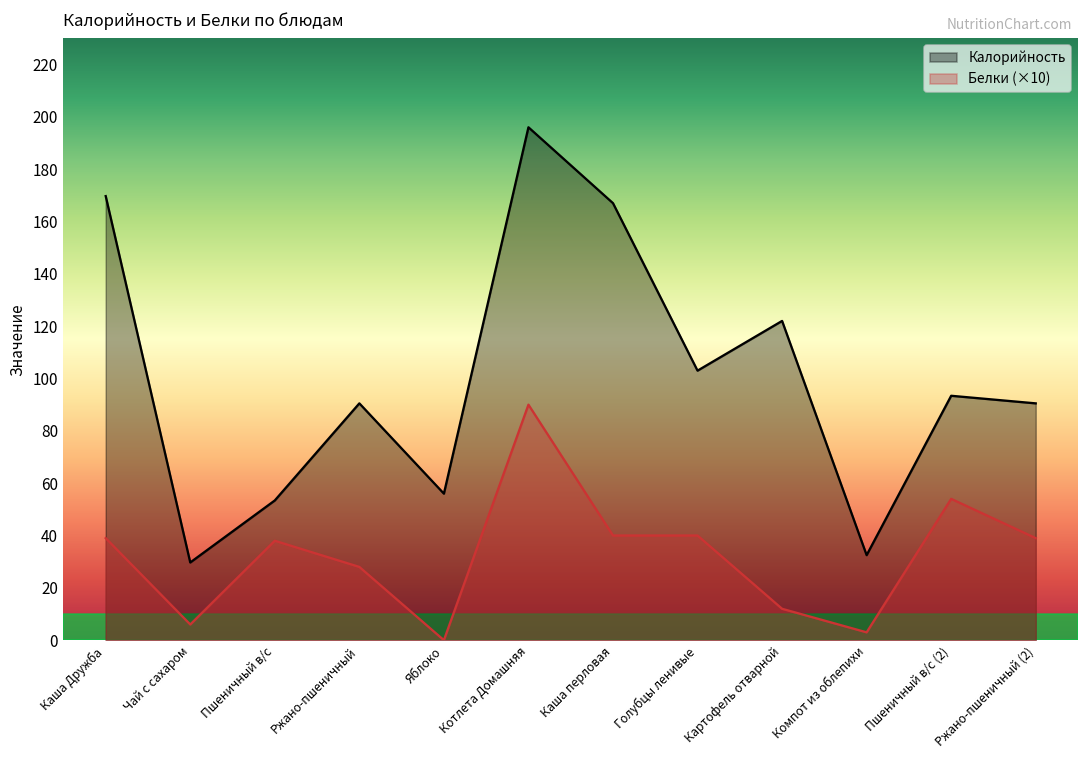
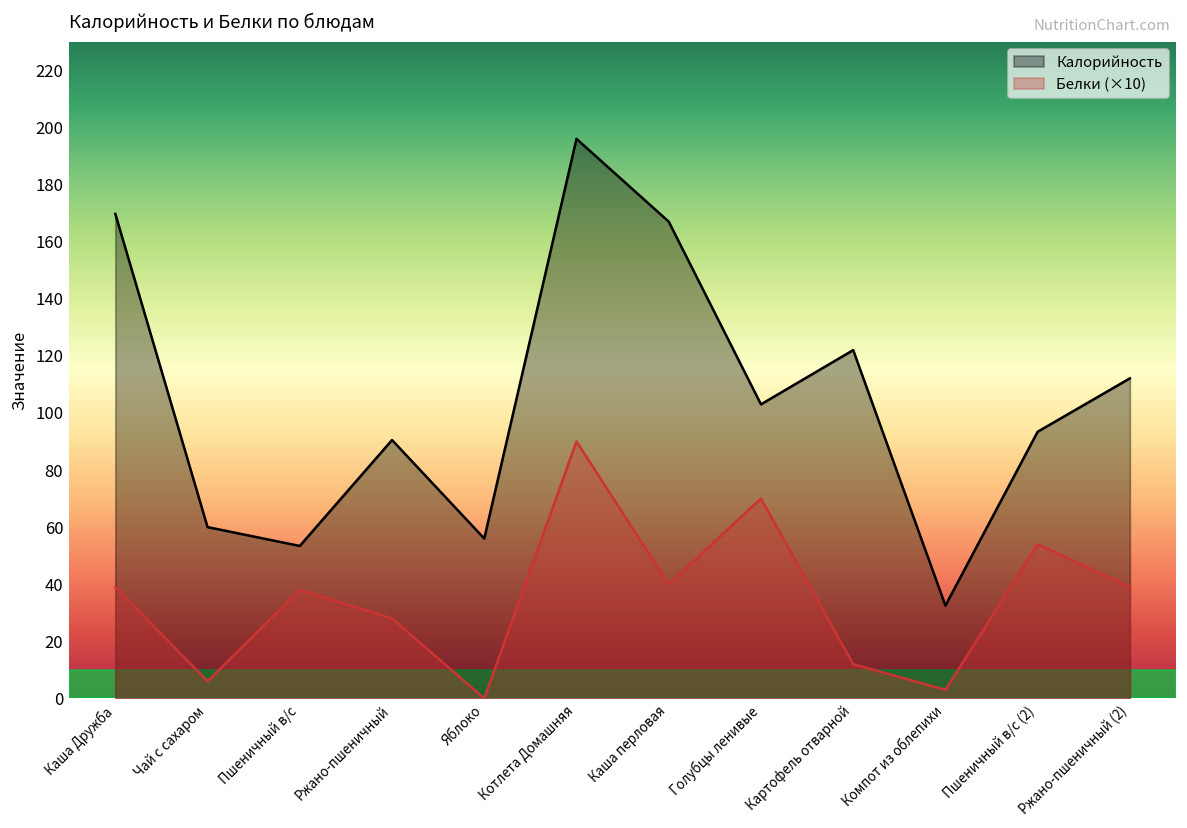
Калорийность, Чай с сахаром: 30 -> 60
Белки (×10), Голубцы ленивые: 40 -> 70
Калорийность, Ржано-пшеничный (2): 91 -> 112
